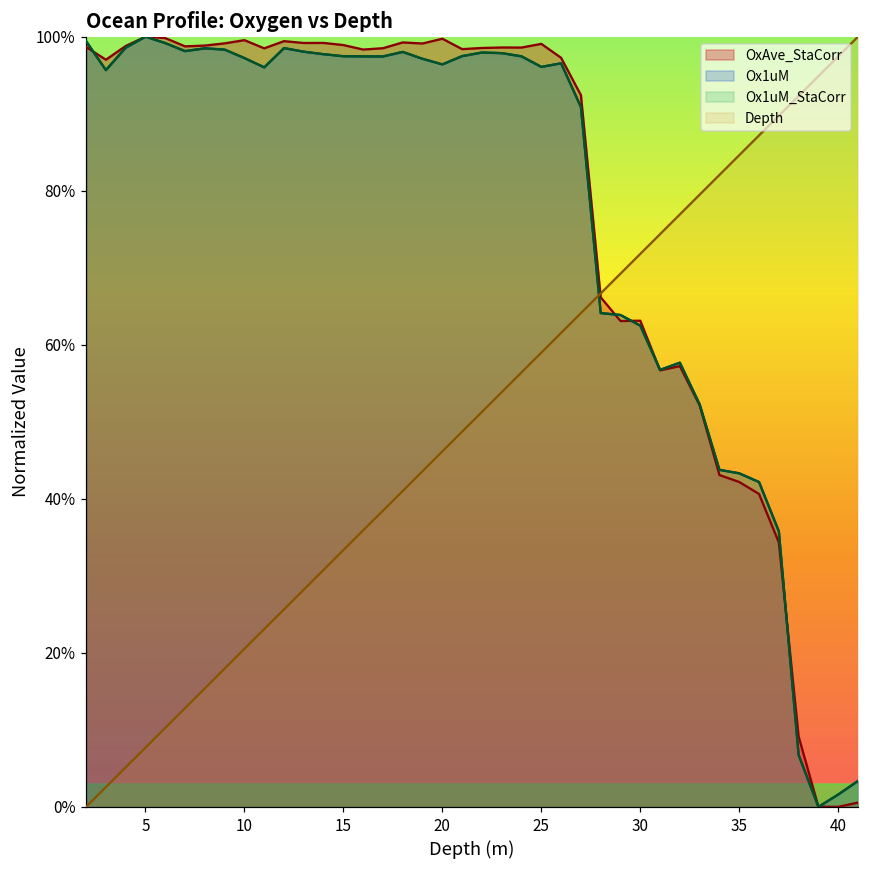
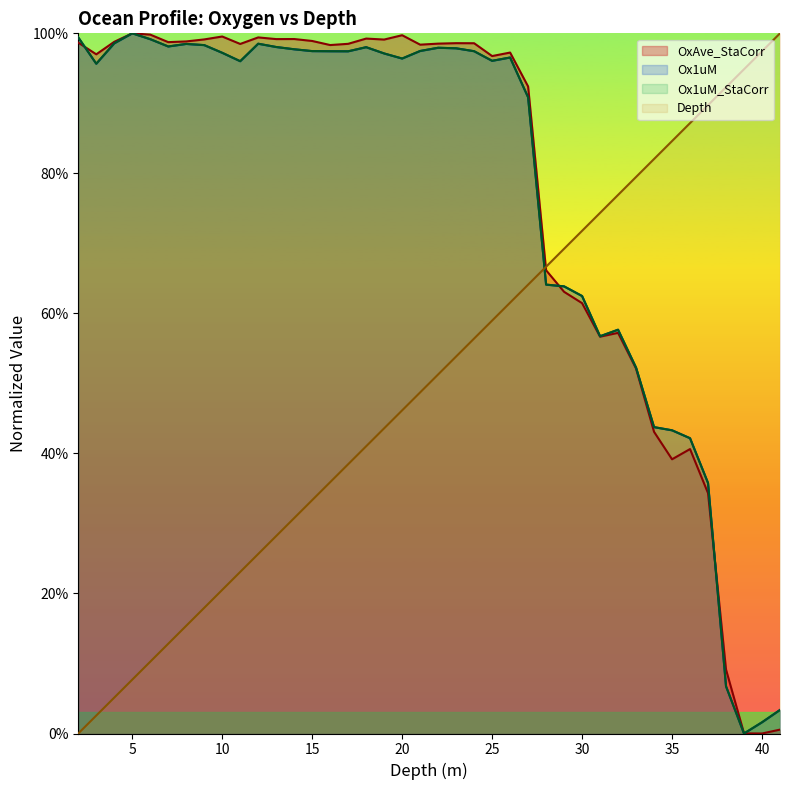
OxAve_StaCorr, 25: 99% -> 97%
OxAve_StaCorr, 30: 63% -> 61%
OxAve_StaCorr, 35: 42% -> 39%
